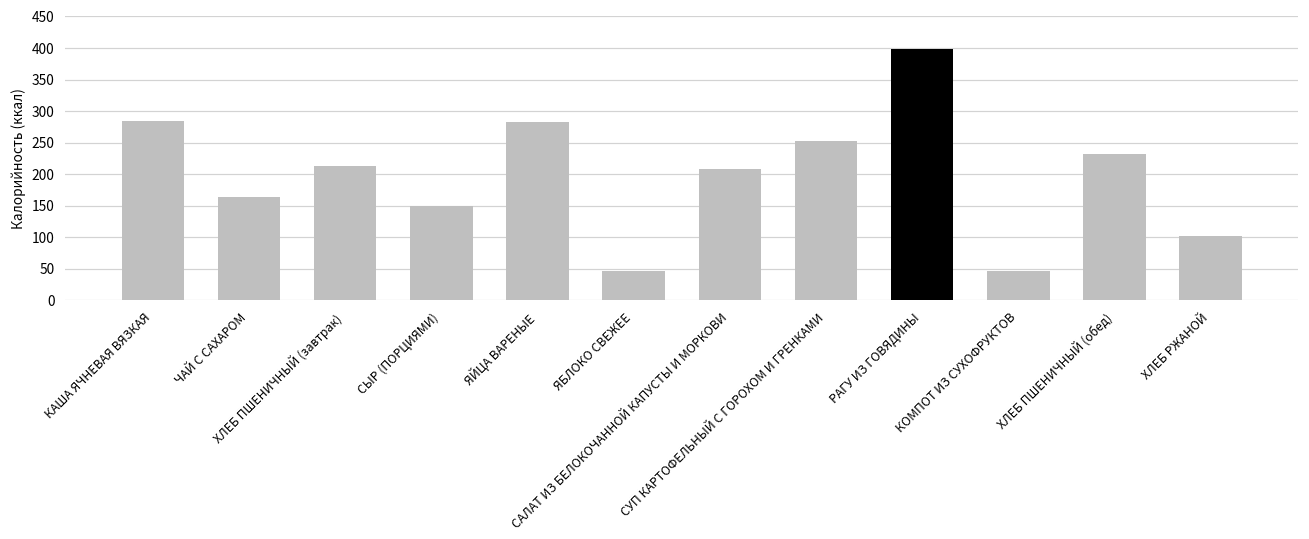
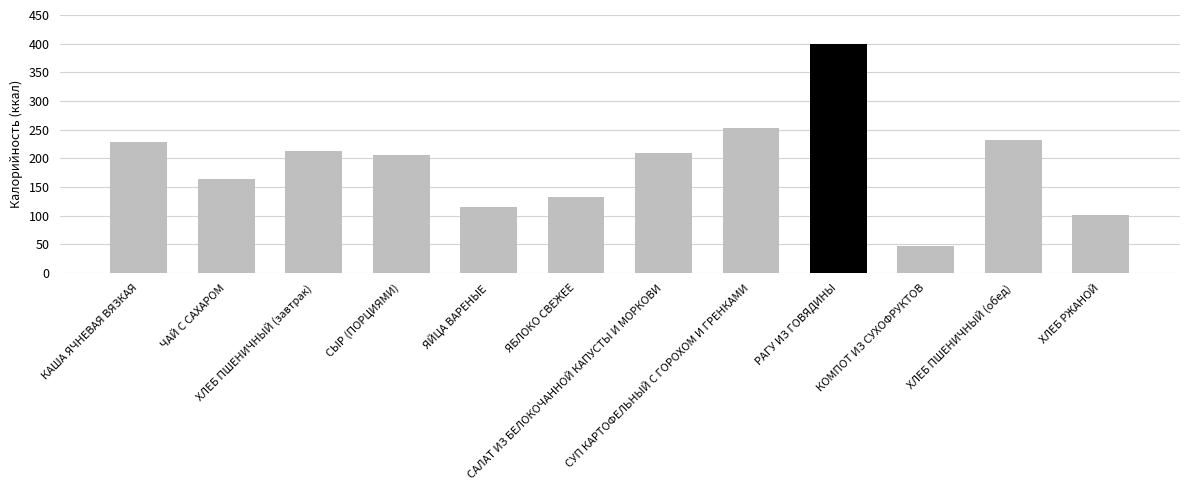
КАША ЯЧНЕВАЯ ВЯЗКАЯ: 280 -> 230
СЫР (ПОРЦИЯМИ): 150 -> 210
ЯЙЦА ВАРЕНЫЕ: 280 -> 120
ЯБЛОКО СВЕЖЕЕ: 50 -> 130
